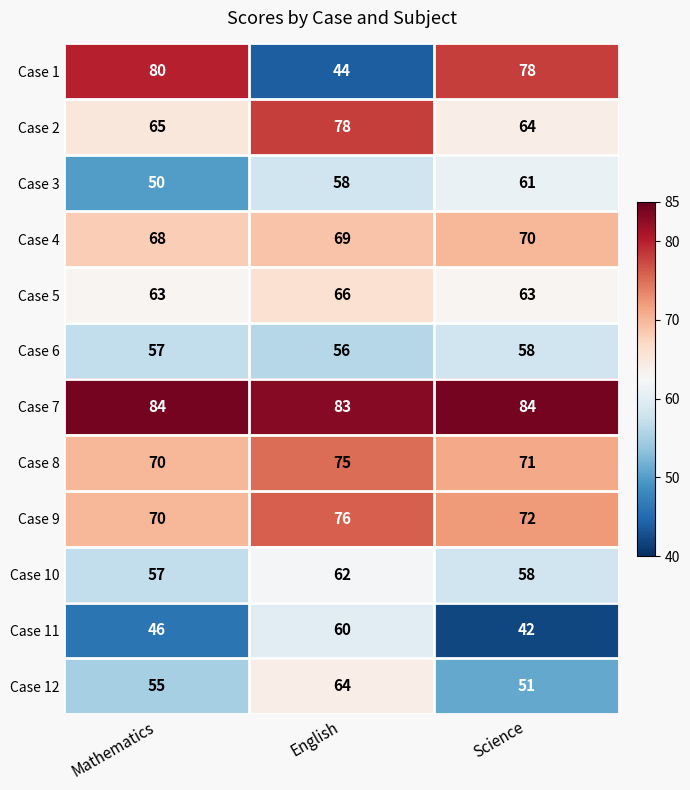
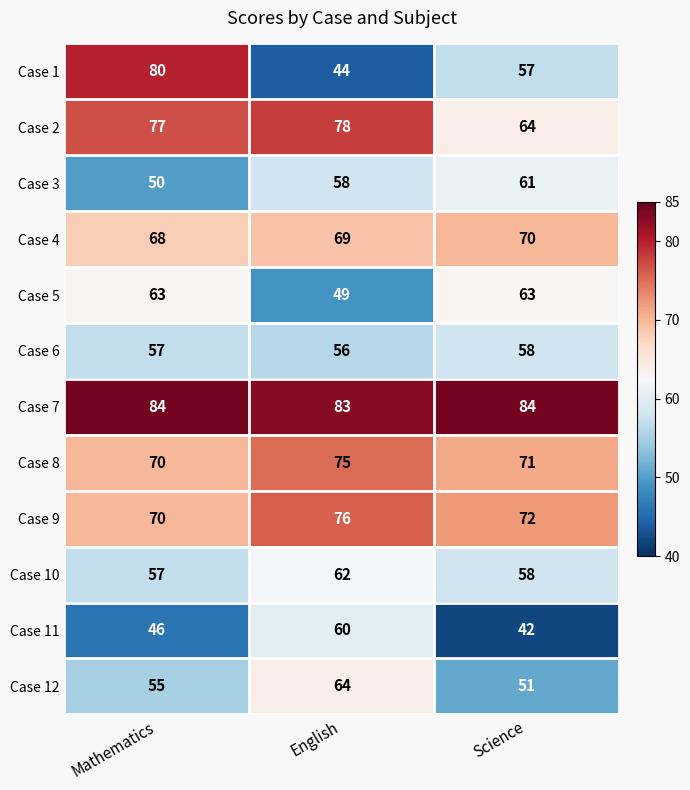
Case 1, Science: 78 -> 57
Case 2, Mathematics: 65 -> 77
Case 5, English: 66 -> 49
